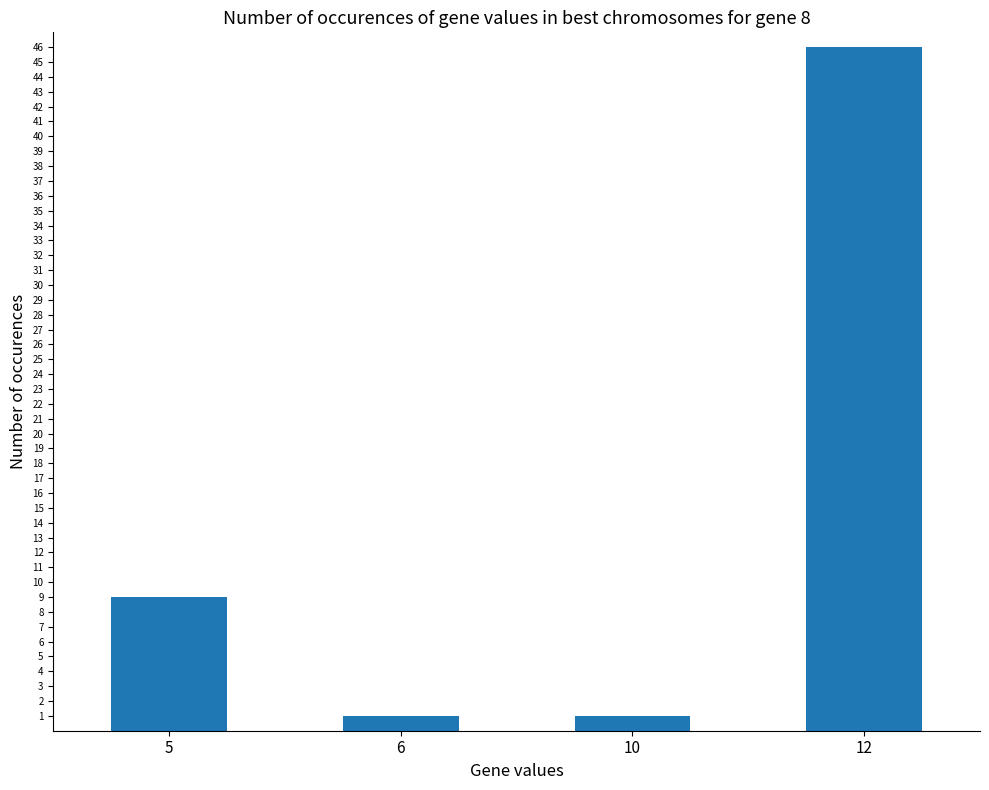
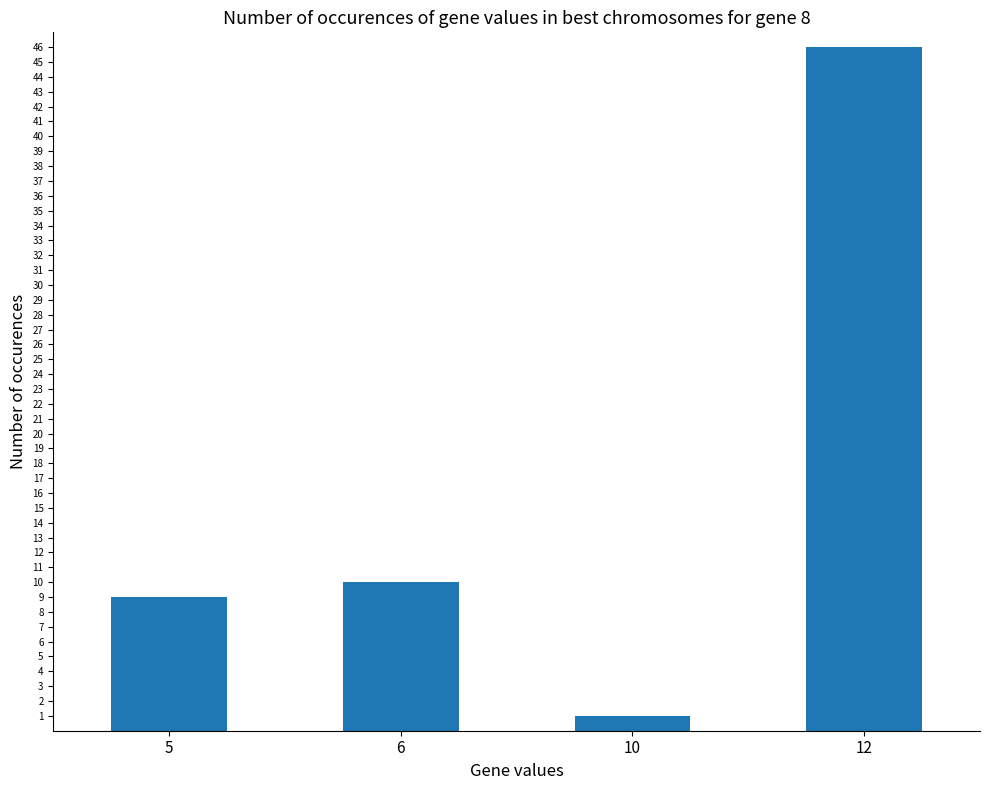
6: 1 -> 10
